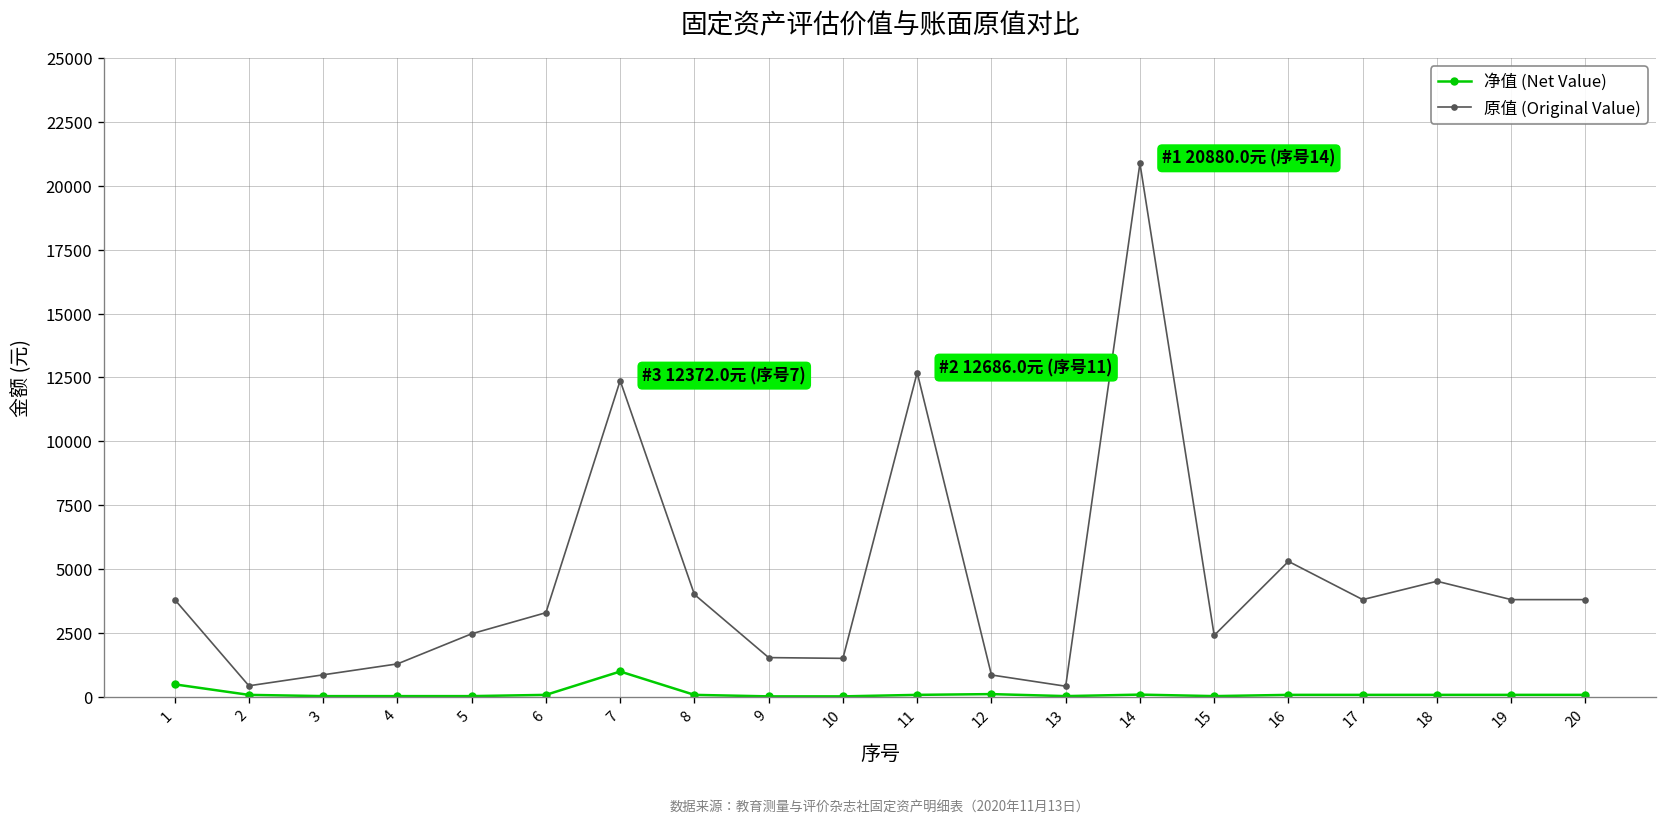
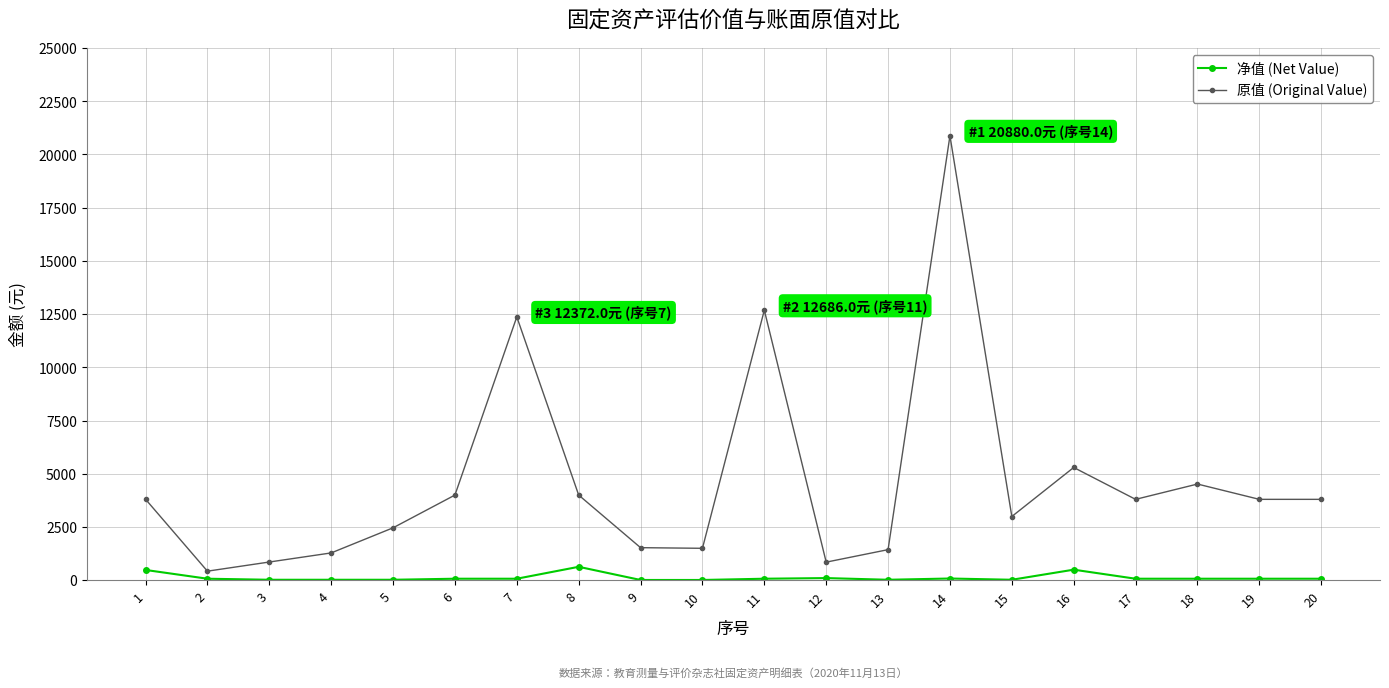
原值 (Original Value), 6: 3300 -> 4000
净值 (Net Value), 7: 1000 -> 100
净值 (Net Value), 8: 100 -> 600
原值 (Original Value), 13: 400 -> 1400
原值 (Original Value), 15: 2400 -> 3000
净值 (Net Value), 16: 100 -> 500
